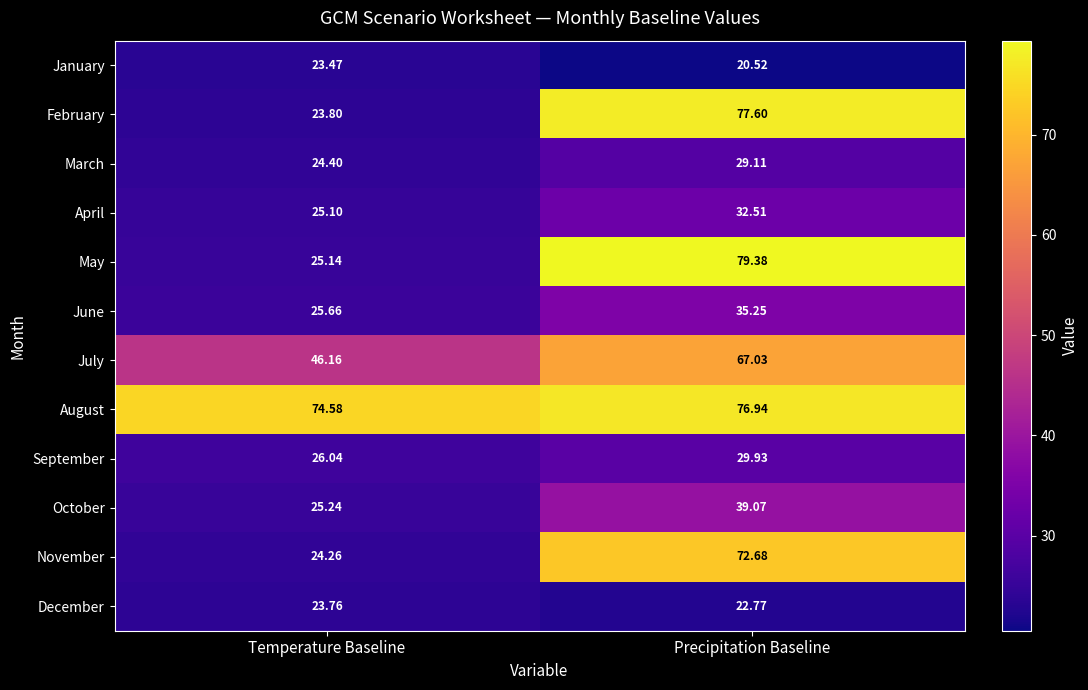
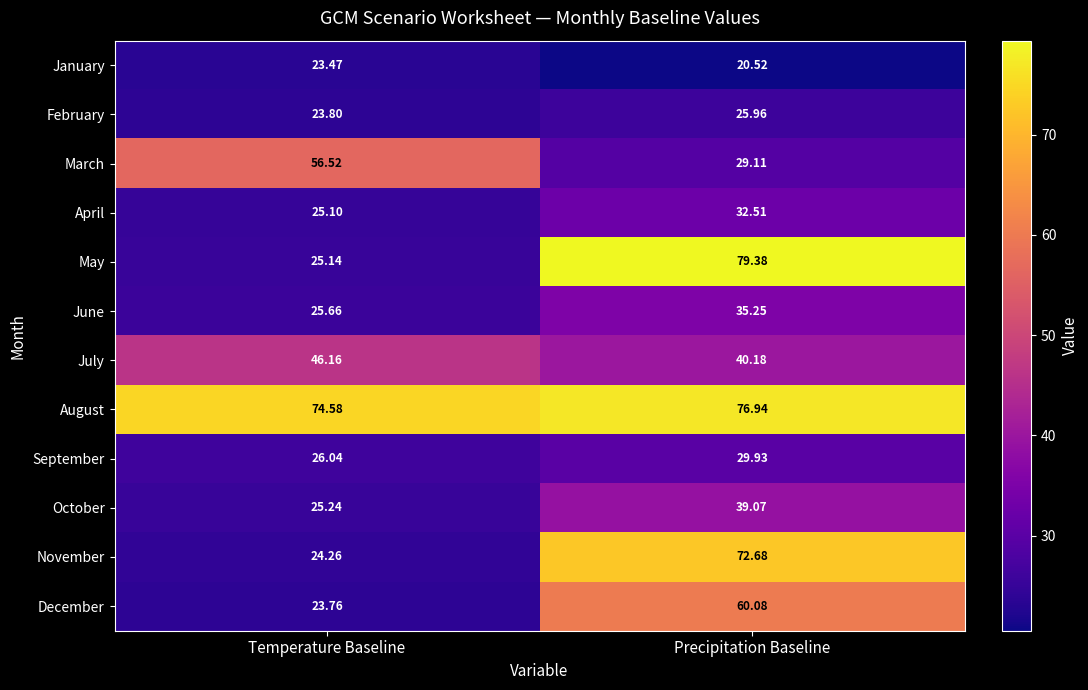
February, Precipitation Baseline: 77.60 -> 25.96
March, Temperature Baseline: 24.40 -> 56.52
July, Precipitation Baseline: 67.03 -> 40.18
December, Precipitation Baseline: 22.77 -> 60.08
